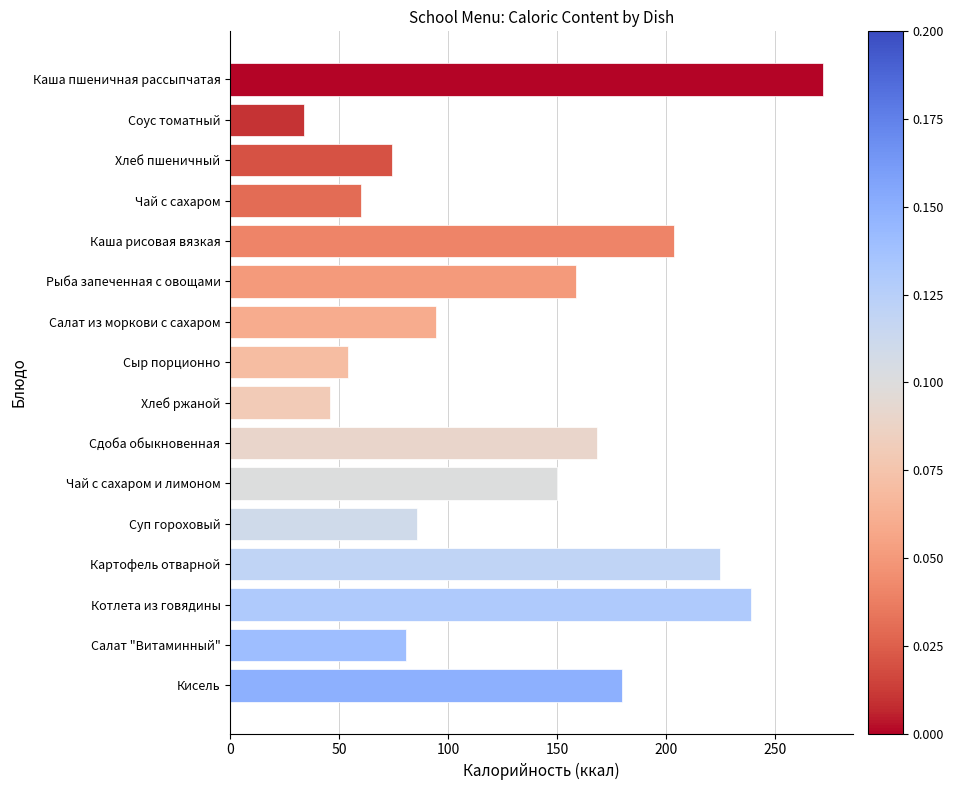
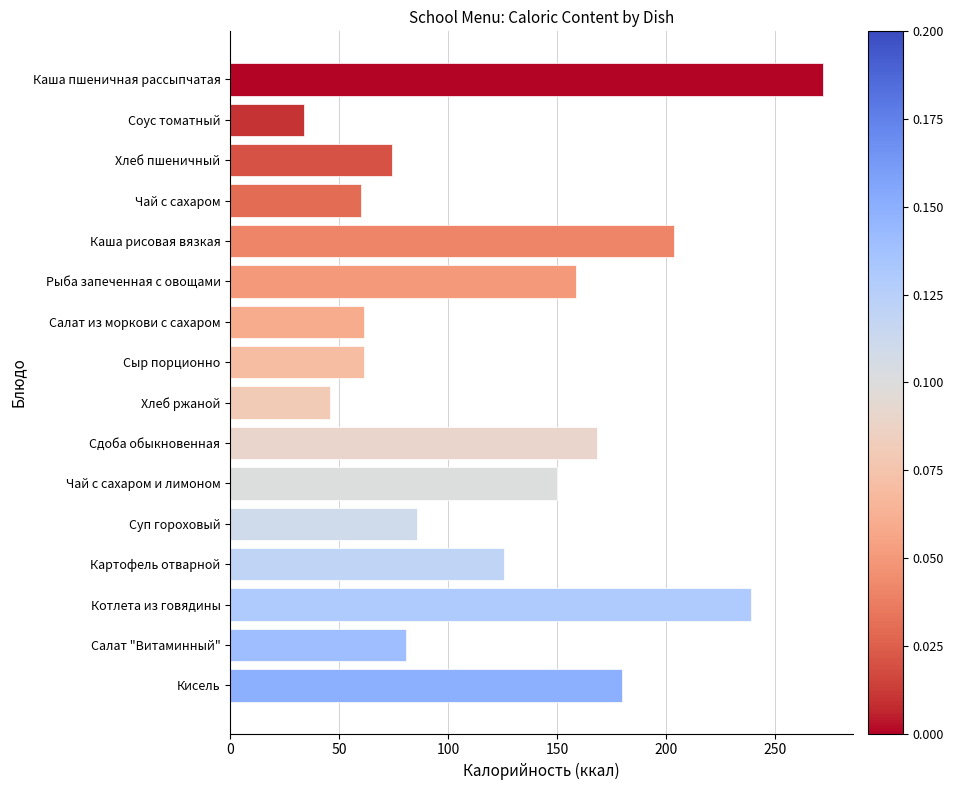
Салат из моркови с сахаром: 95 -> 62
Сыр порционно: 54 -> 62
Картофель отварной: 225 -> 126
